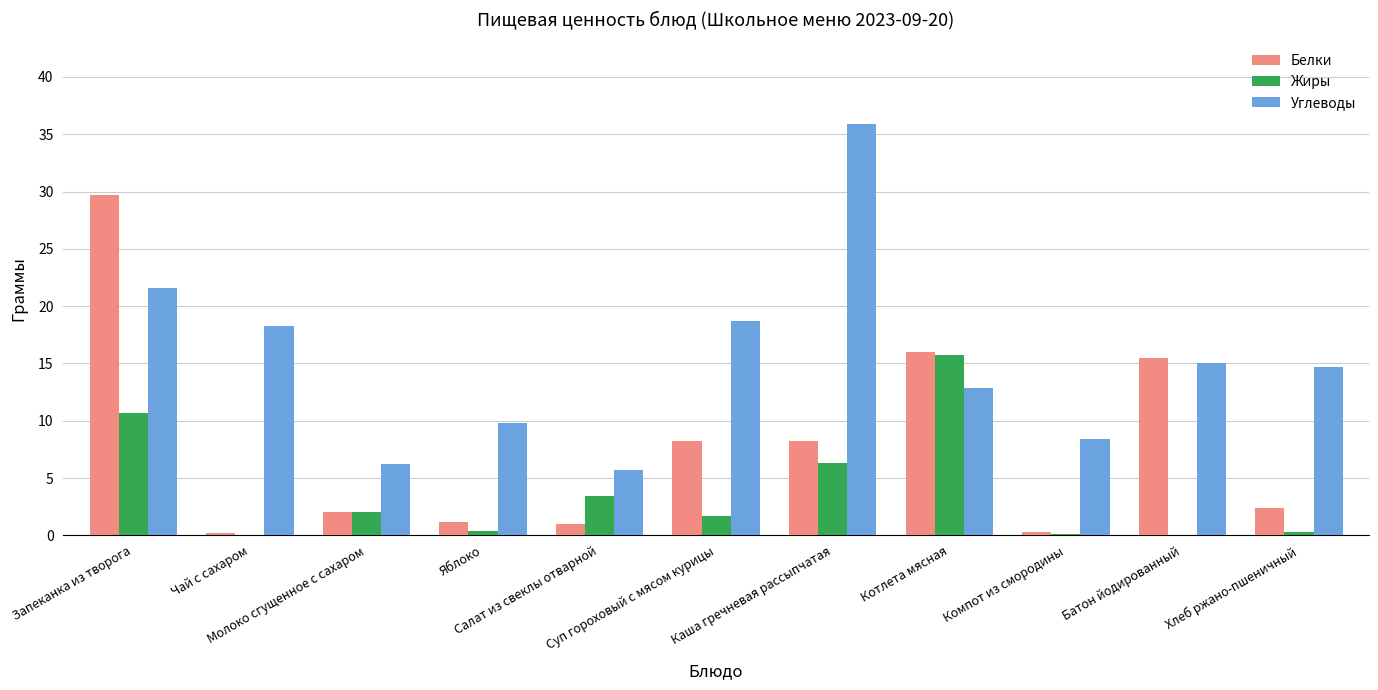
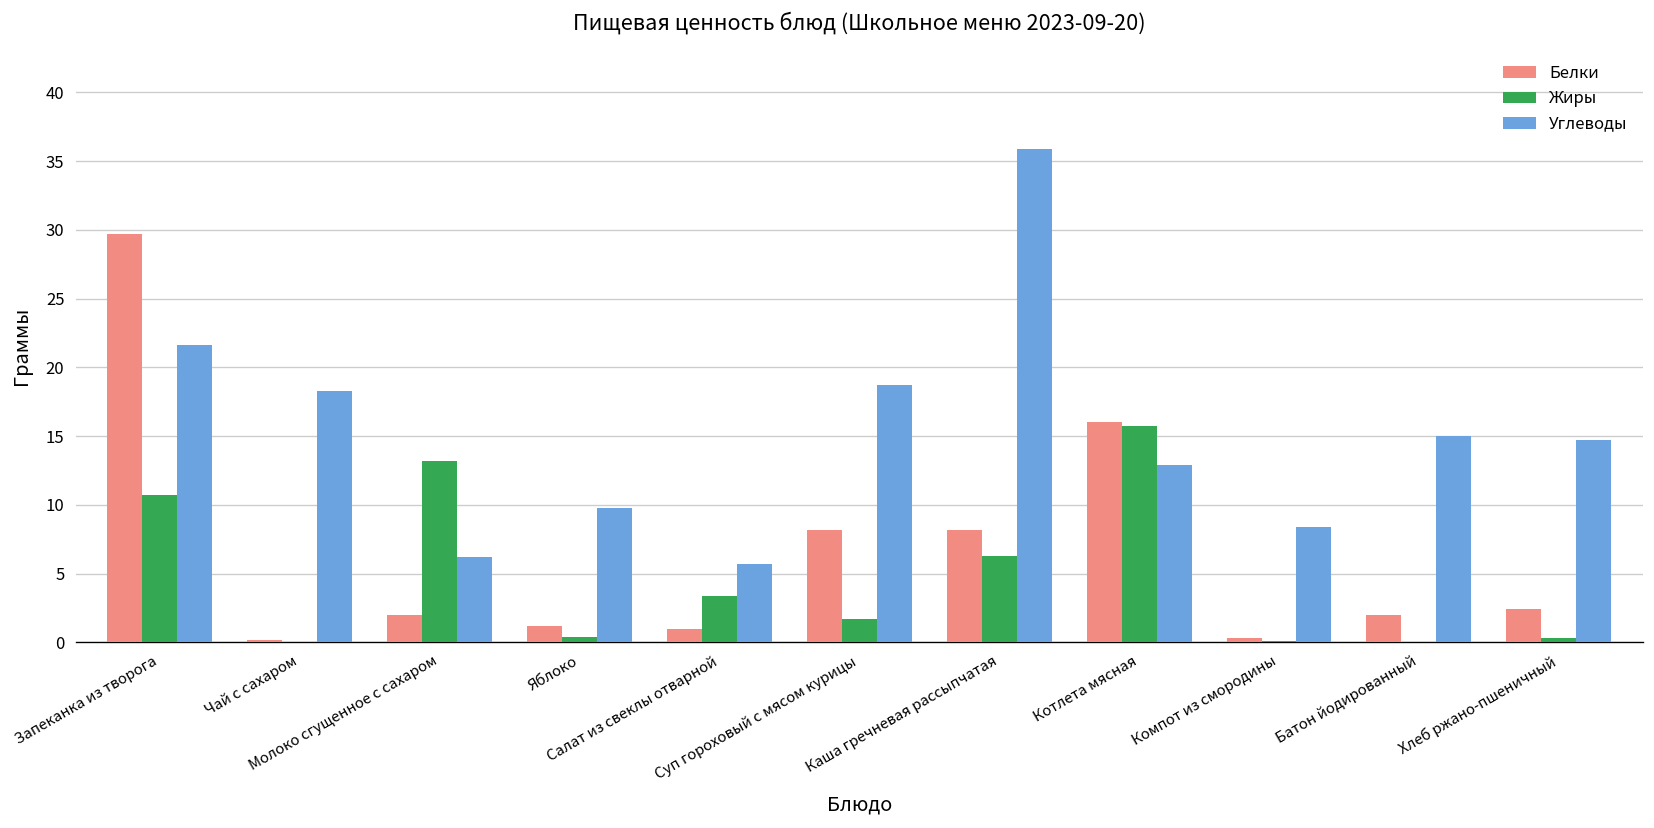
Жиры, Молоко сгущенное с сахаром: 2.0 -> 13.2
Белки, Батон йодированный: 15.5 -> 2.0
